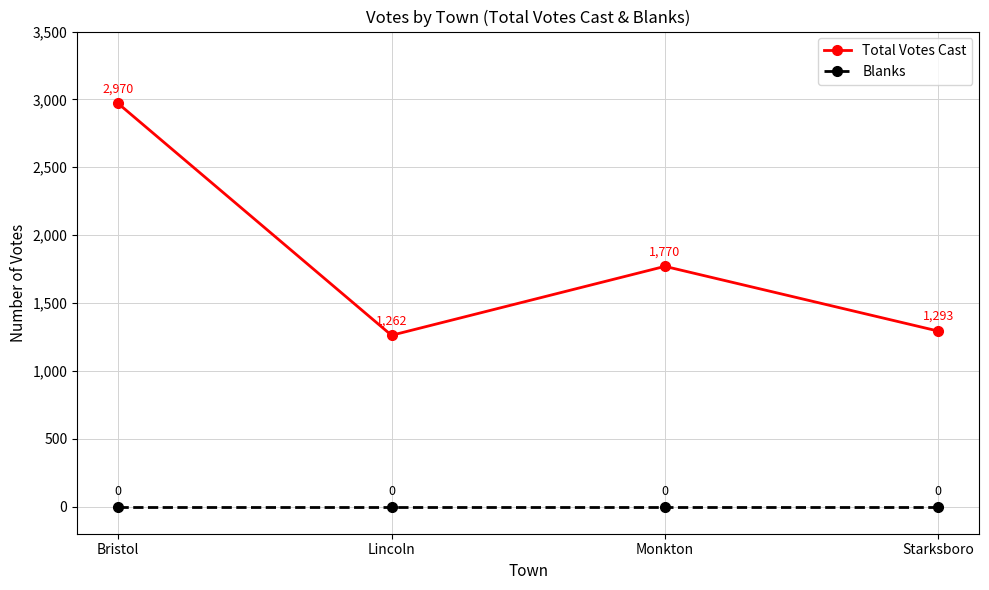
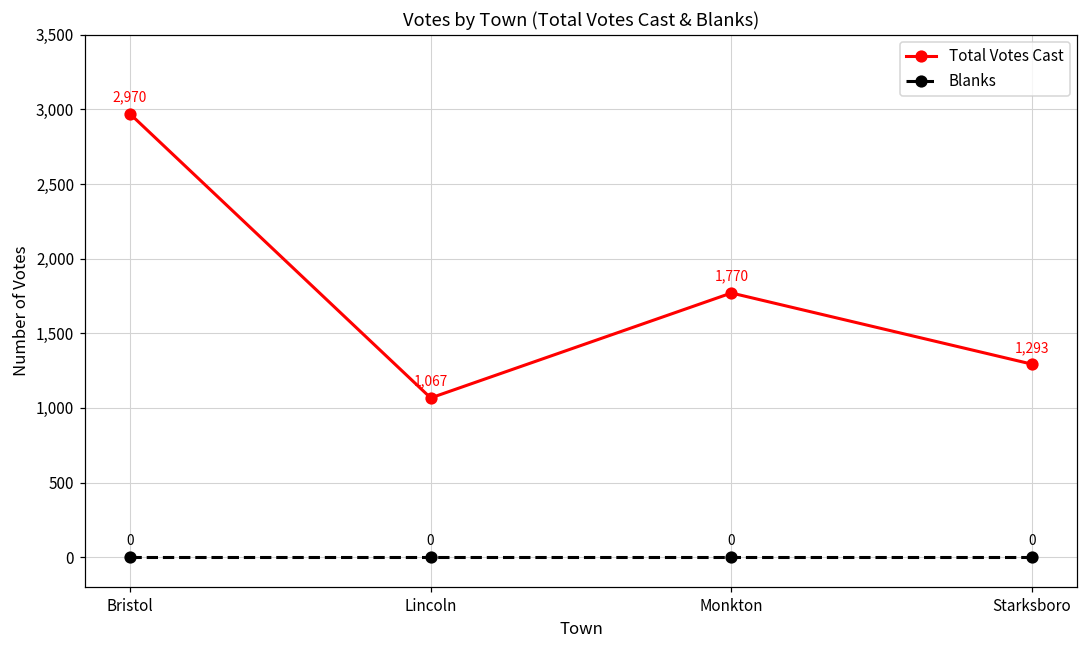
Total Votes Cast, Lincoln: 1,262 -> 1,067
